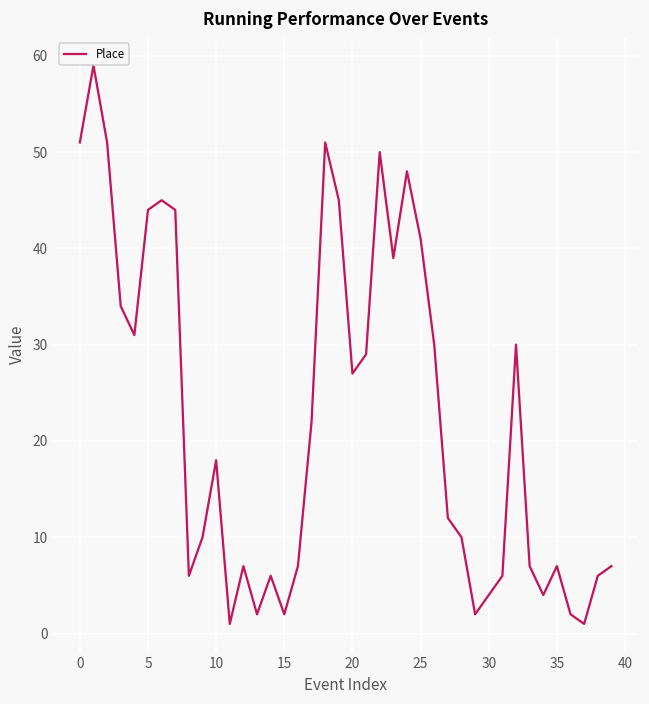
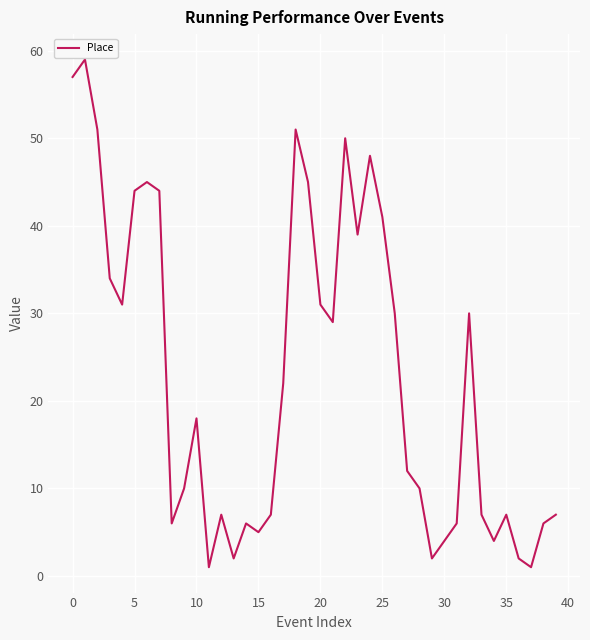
0: 51 -> 57
15: 2 -> 5
20: 27 -> 31
